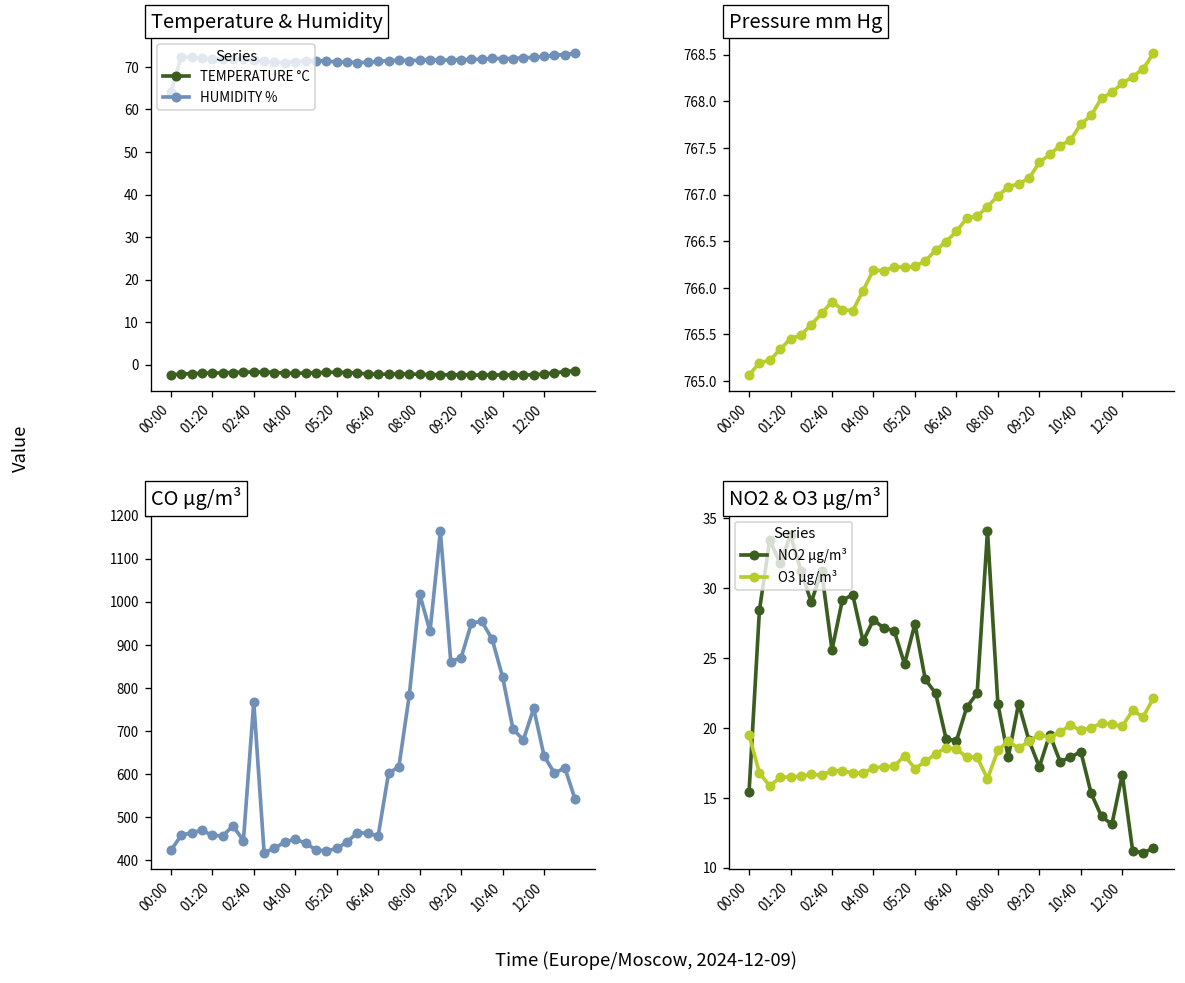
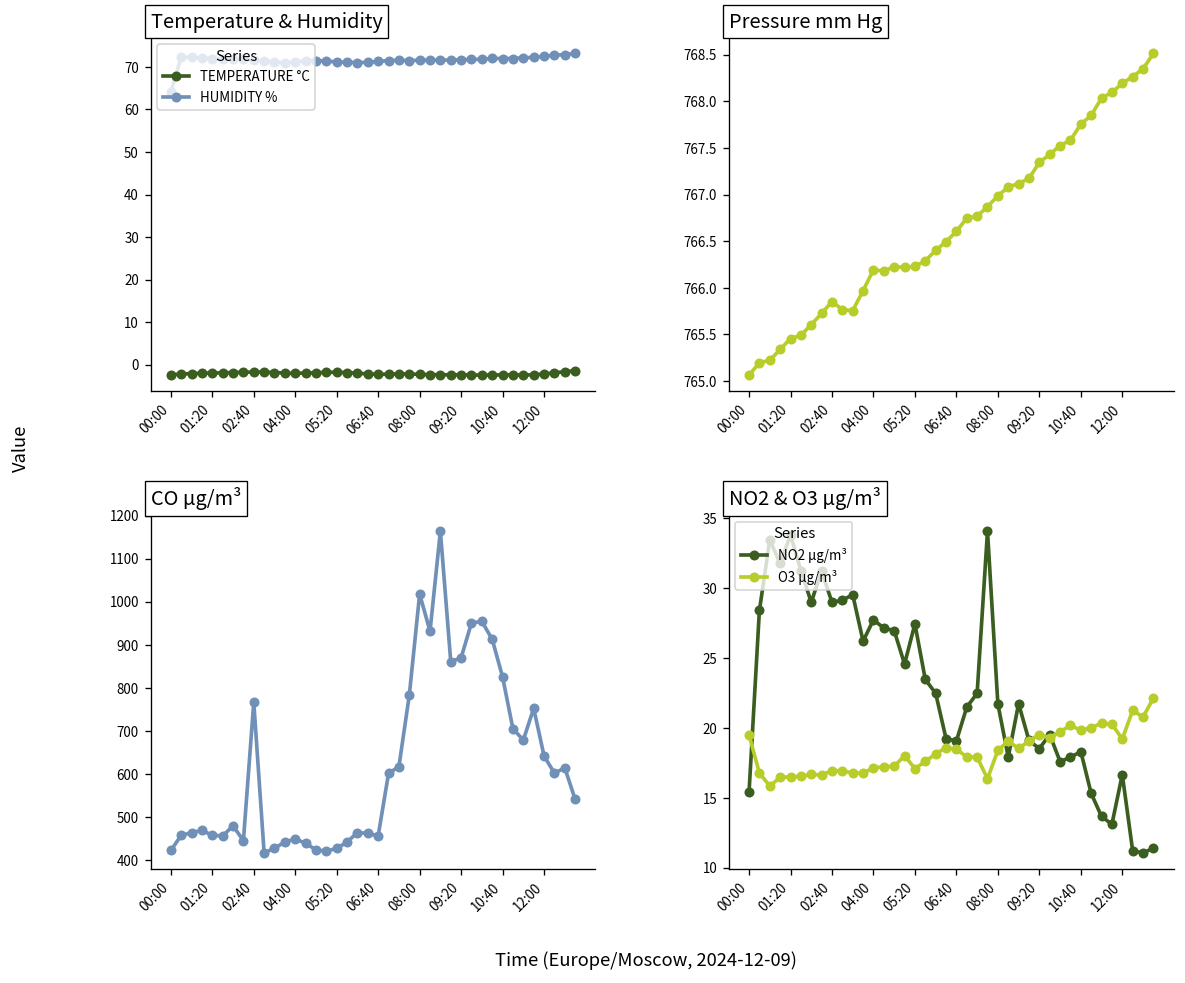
NO2 & O3 µg/m³, NO2 µg/m³, 02:40: 25.6 -> 29.0
NO2 & O3 µg/m³, NO2 µg/m³, 09:20: 17.2 -> 18.5
NO2 & O3 µg/m³, O3 µg/m³, 12:00: 20.1 -> 19.2
